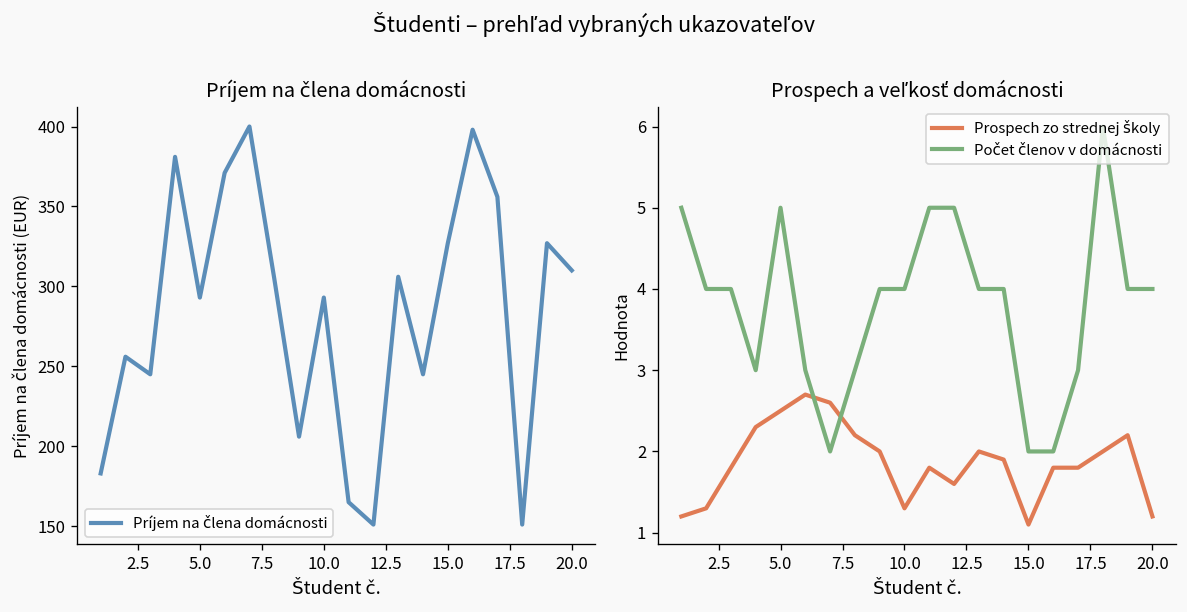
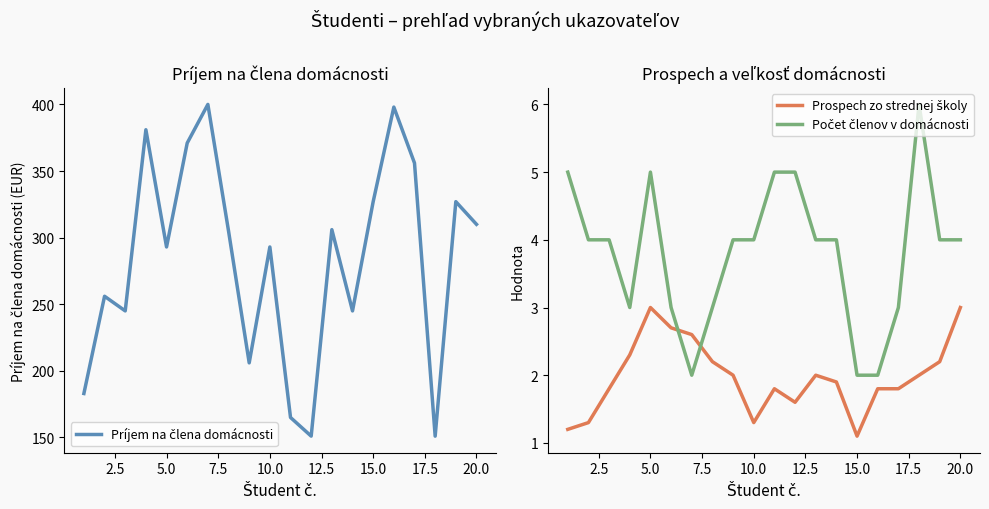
Prospech a veľkosť domácnosti, Prospech zo strednej školy, 5.0: 2.5 -> 3.0
Prospech a veľkosť domácnosti, Prospech zo strednej školy, 20.0: 1.2 -> 3.0
